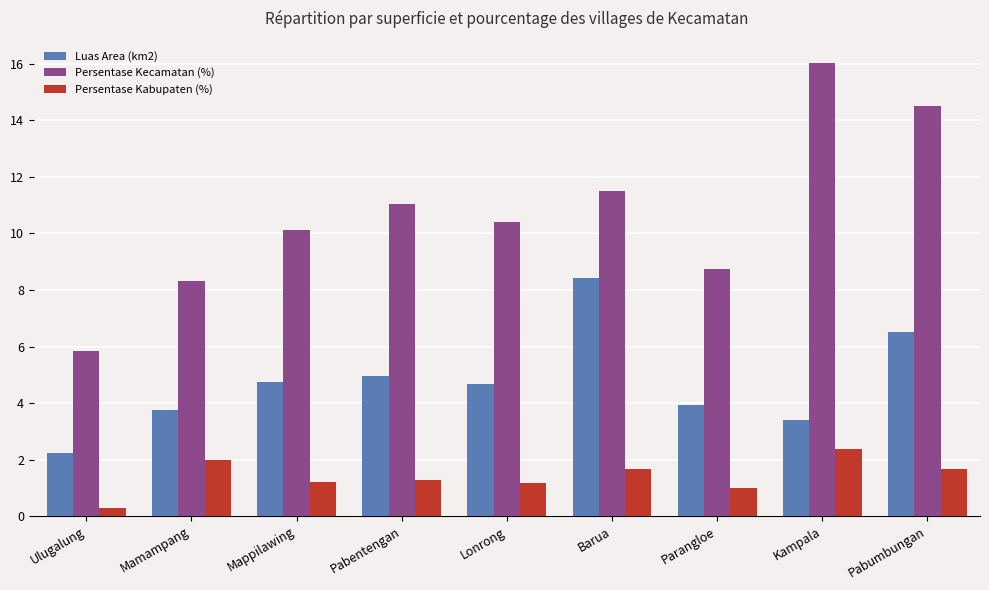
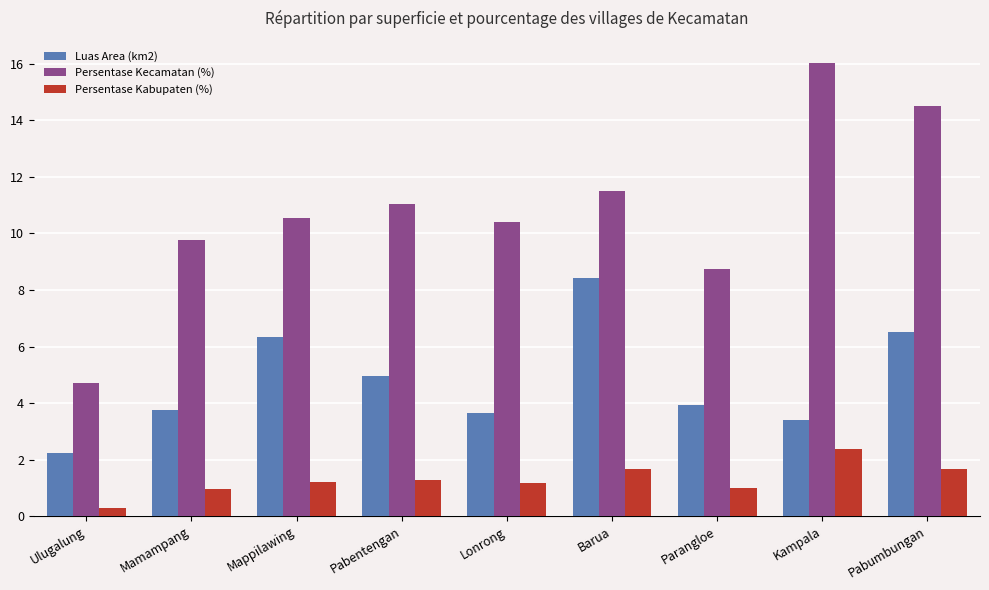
Persentase Kecamatan (%), Ulugalung: 5.8 -> 4.7
Persentase Kecamatan (%), Mamampang: 8.3 -> 9.8
Persentase Kabupaten (%), Mamampang: 2.0 -> 1.0
Luas Area (km2), Mappilawing: 4.8 -> 6.4
Persentase Kecamatan (%), Mappilawing: 10.1 -> 10.6
Luas Area (km2), Lonrong: 4.7 -> 3.6
